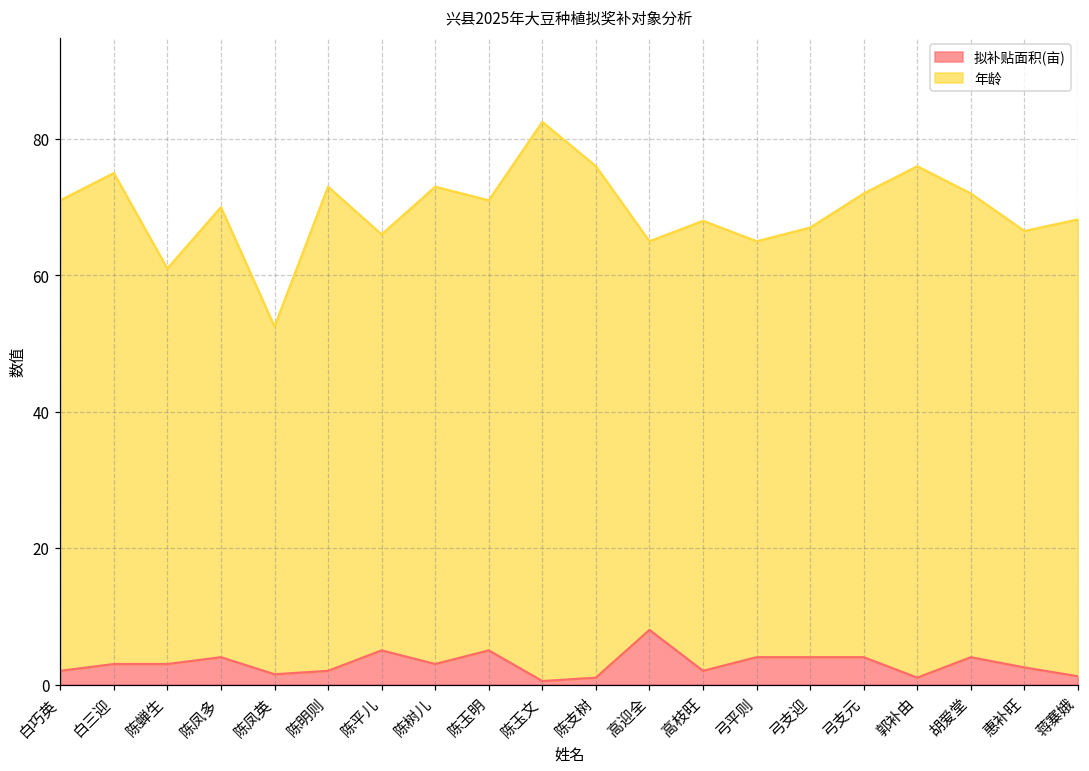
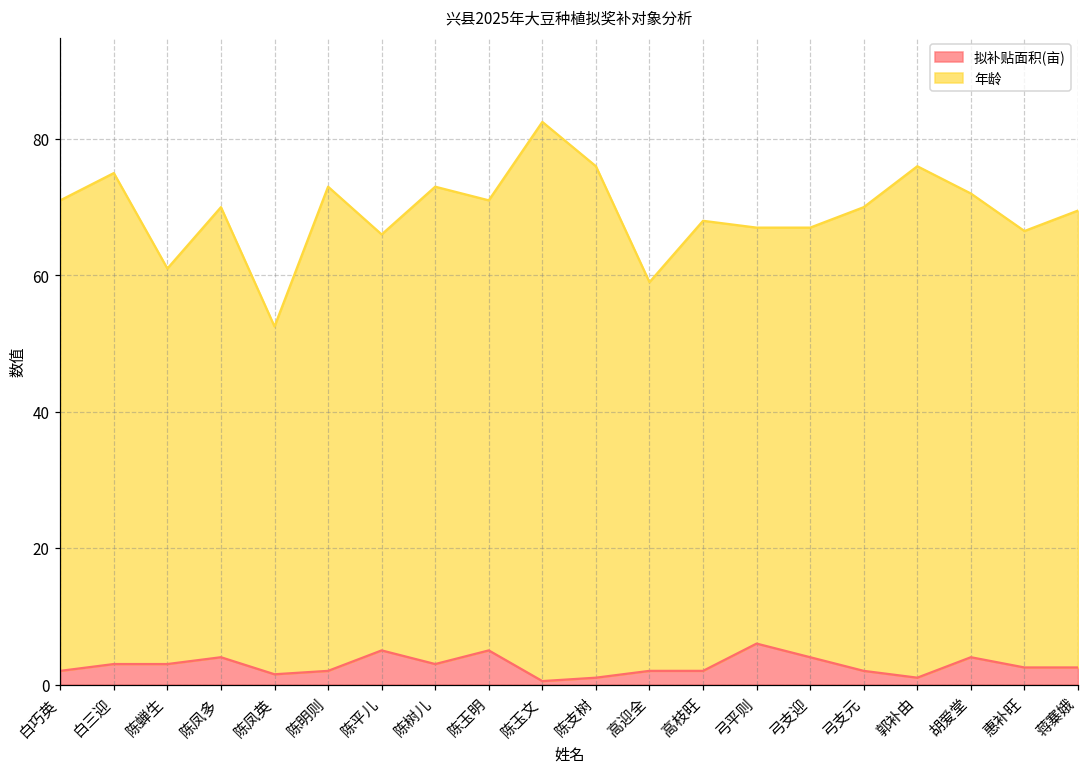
拟补贴面积(亩), 高迎全: 8 -> 2
拟补贴面积(亩), 弓平则: 4 -> 6
拟补贴面积(亩), 弓支元: 4 -> 2
拟补贴面积(亩), 蒋寨娥: 1 -> 3
